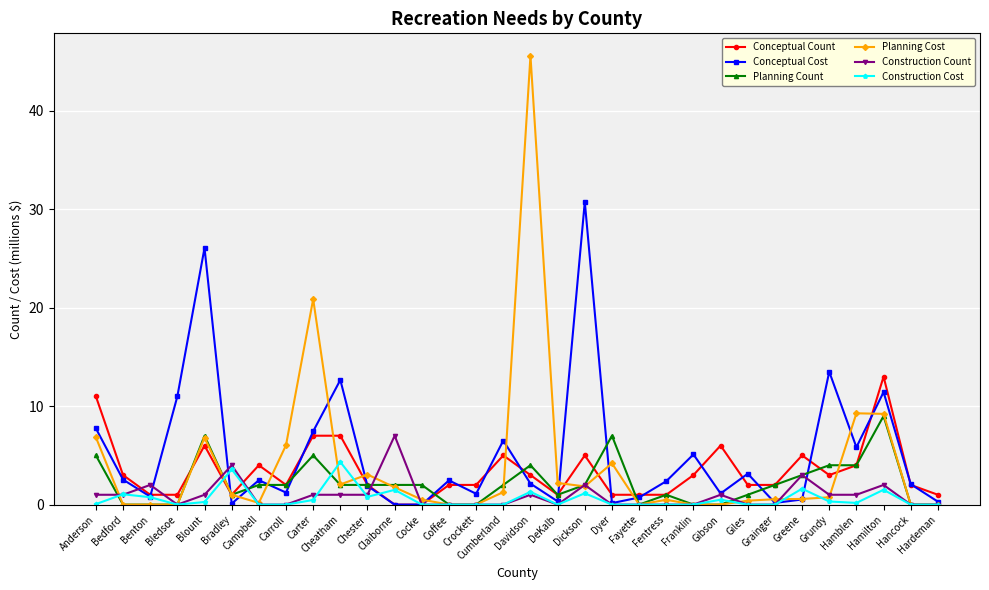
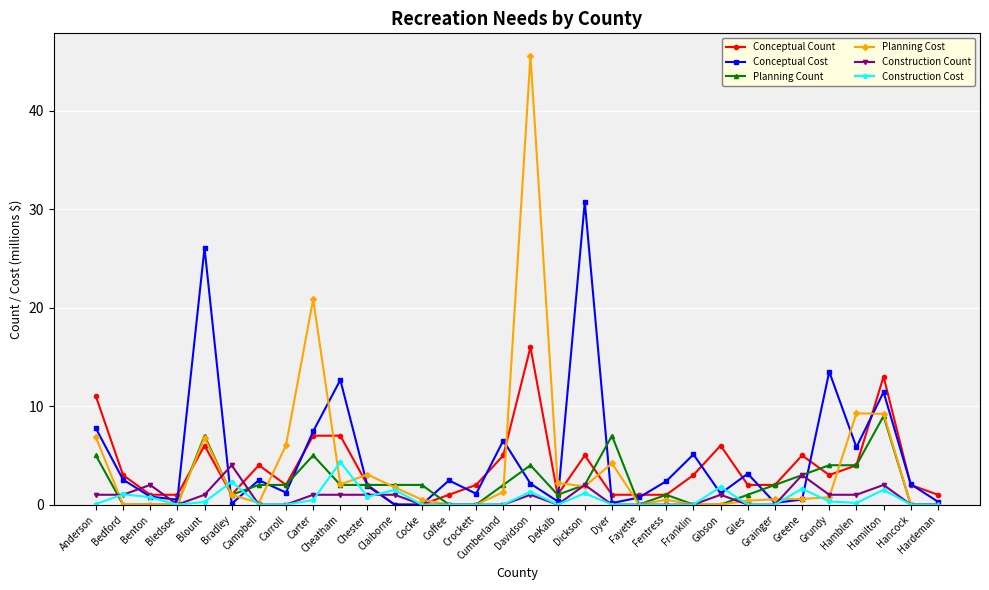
Conceptual Cost, Bledsoe: 11 -> 1
Construction Cost, Bradley: 4 -> 2
Construction Count, Claiborne: 7 -> 1
Conceptual Count, Coffee: 2 -> 1
Conceptual Count, Davidson: 3 -> 16
Construction Cost, Gibson: 1 -> 2
